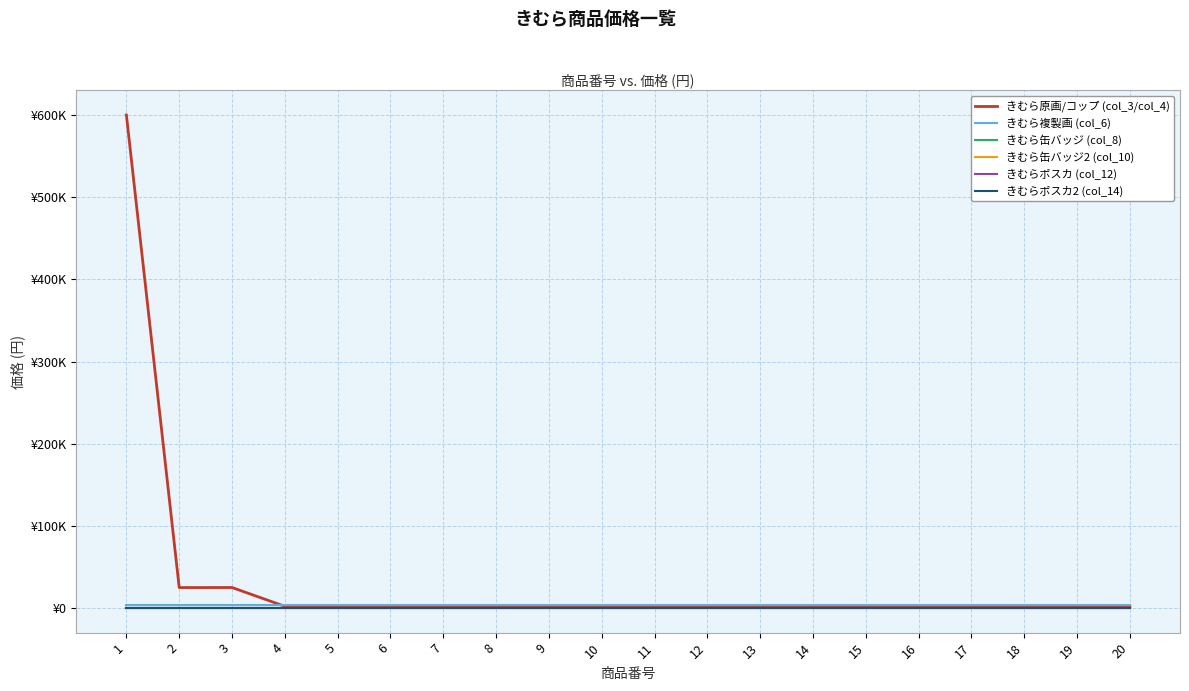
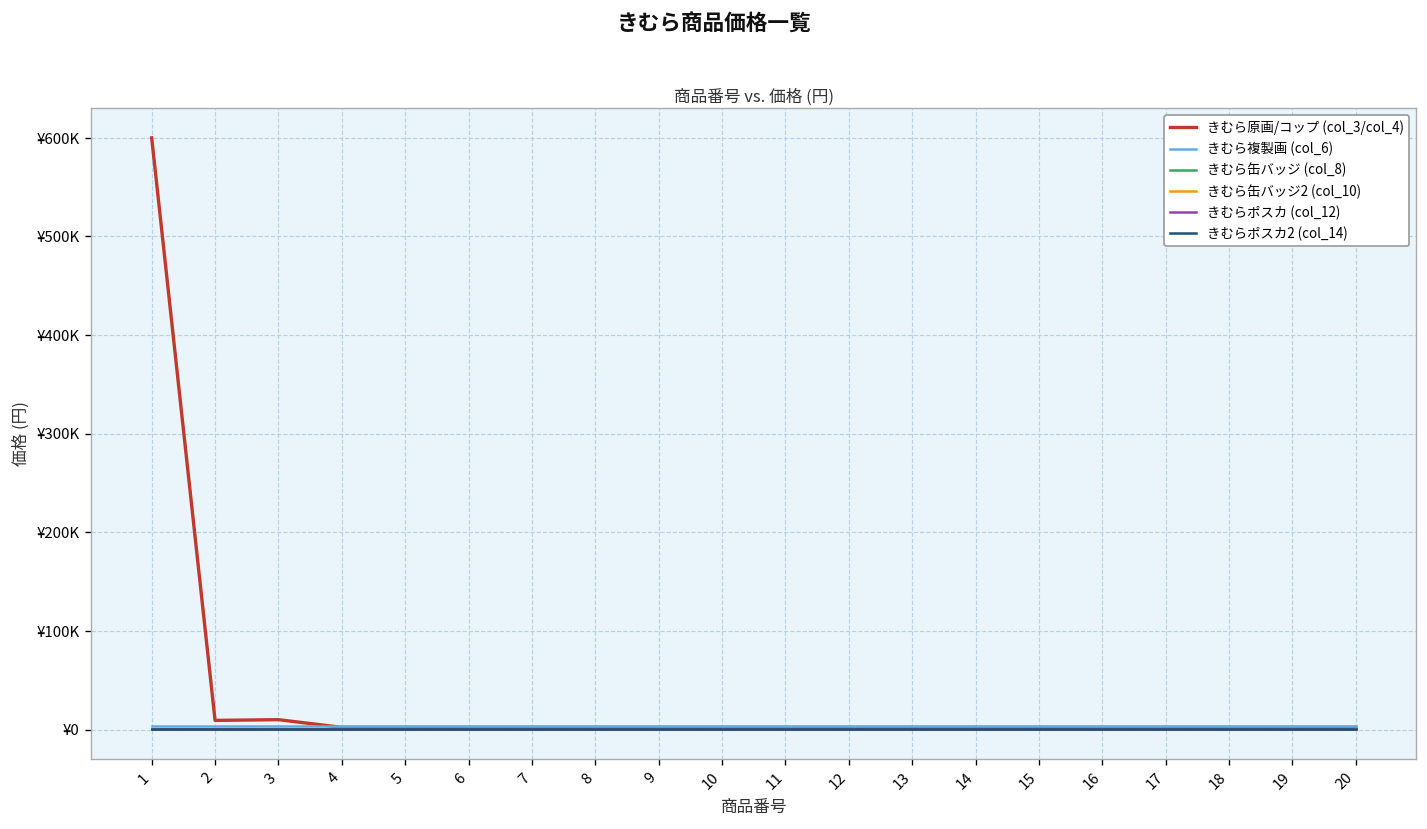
きむら原画/コップ (col_3/col_4), 2: ¥30000 -> ¥10000
きむら原画/コップ (col_3/col_4), 3: ¥30000 -> ¥10000
